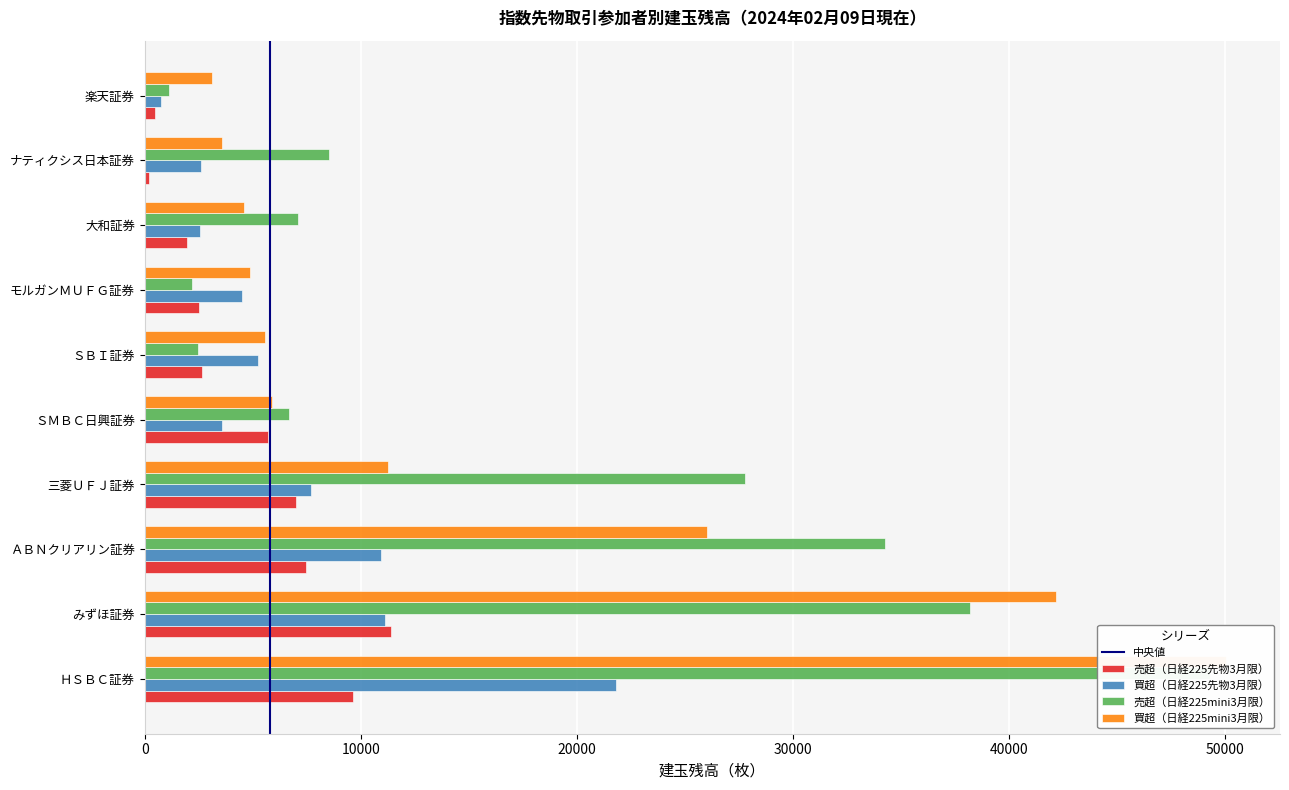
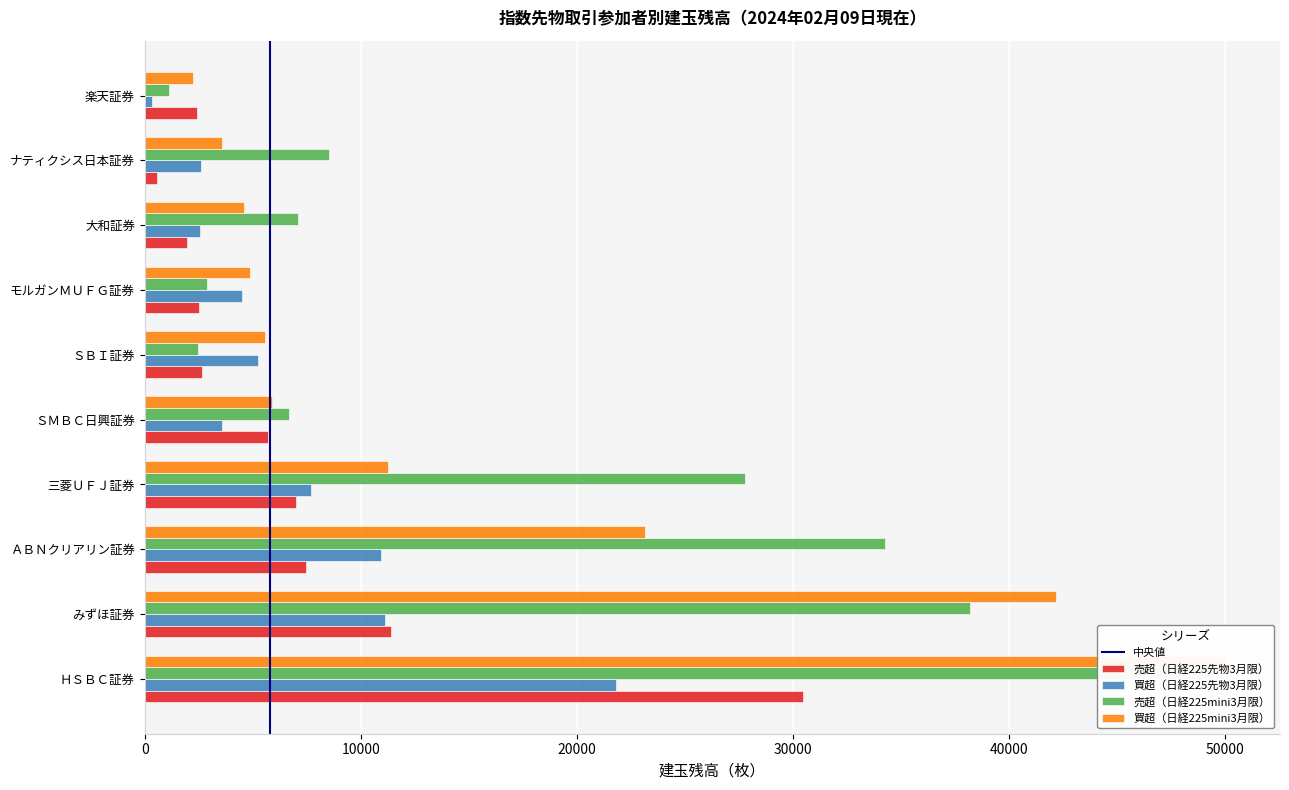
買超（日経225mini3月限）, 楽天証券: 3100 -> 2200
買超（日経225先物3月限）, 楽天証券: 800 -> 300
売超（日経225先物3月限）, 楽天証券: 500 -> 2400
売超（日経225先物3月限）, ナティクシス日本証券: 200 -> 600
売超（日経225mini3月限）, モルガンＭＵＦＧ証券: 2200 -> 2900
買超（日経225mini3月限）, ＡＢＮクリアリン証券: 26000 -> 23100
売超（日経225先物3月限）, ＨＳＢＣ証券: 9600 -> 30500
